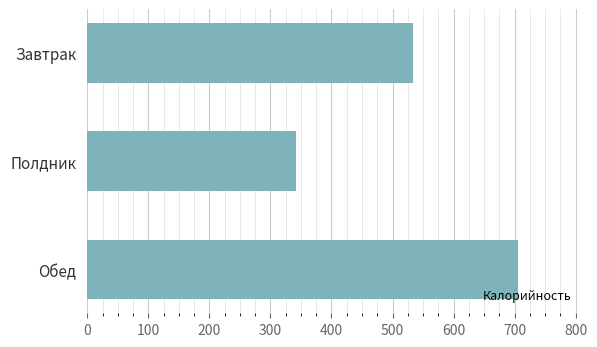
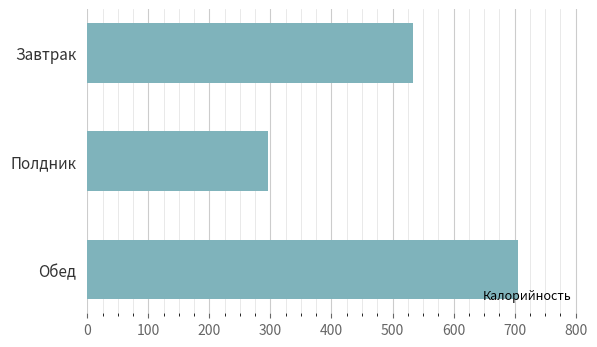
Полдник: 340 -> 300
